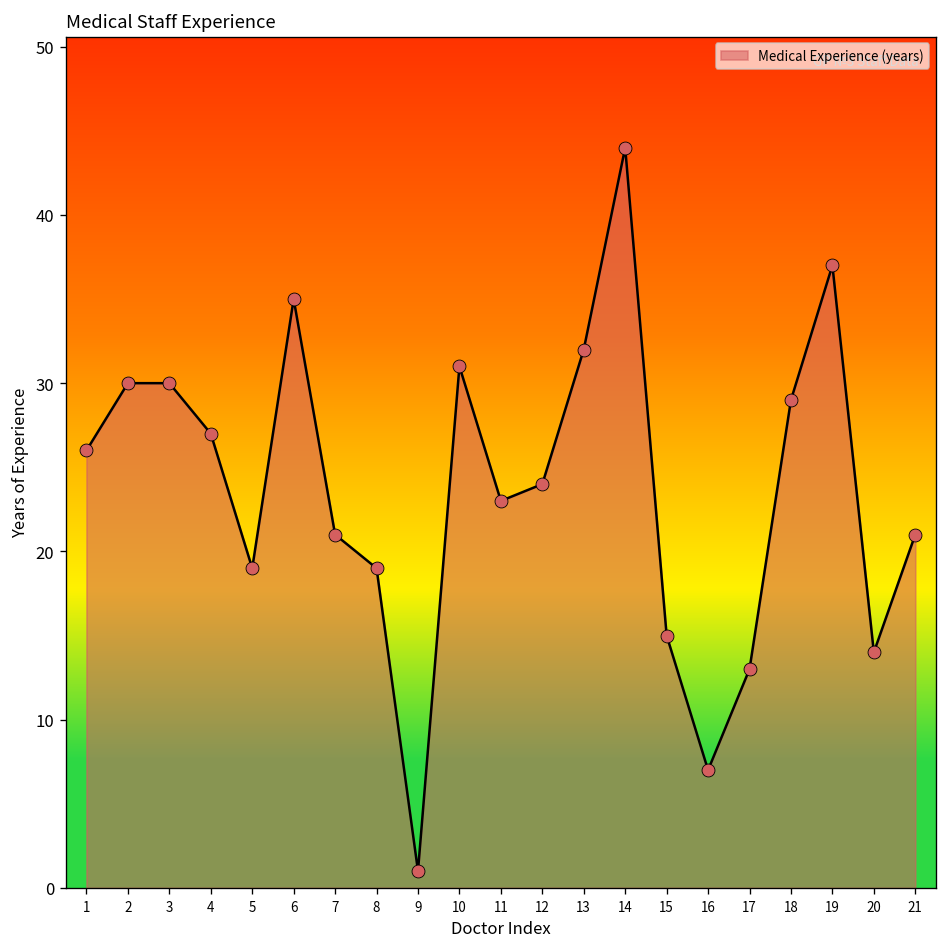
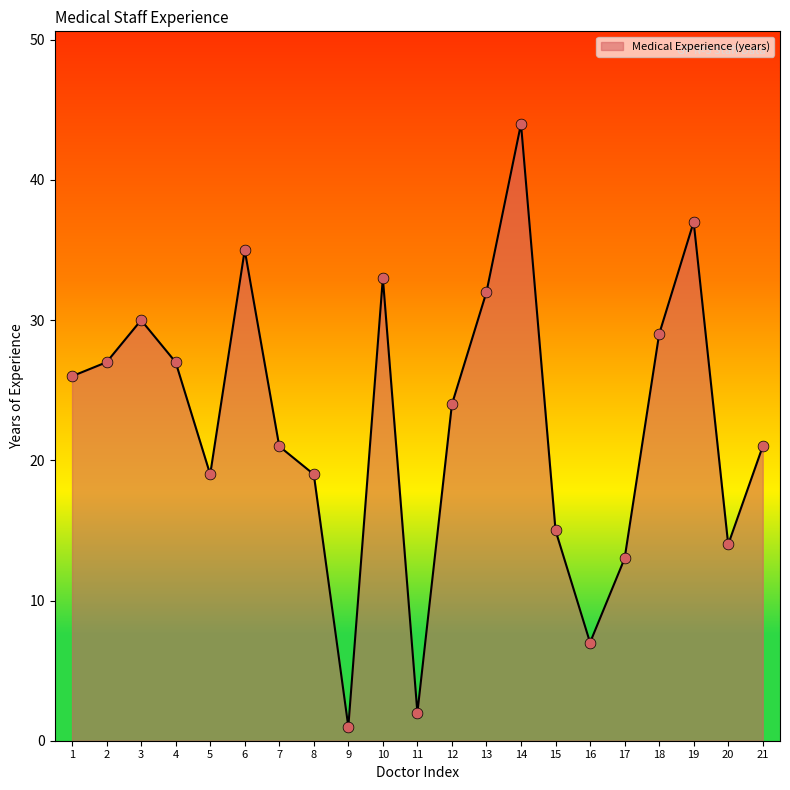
2: 30 -> 27
10: 31 -> 33
11: 23 -> 2
